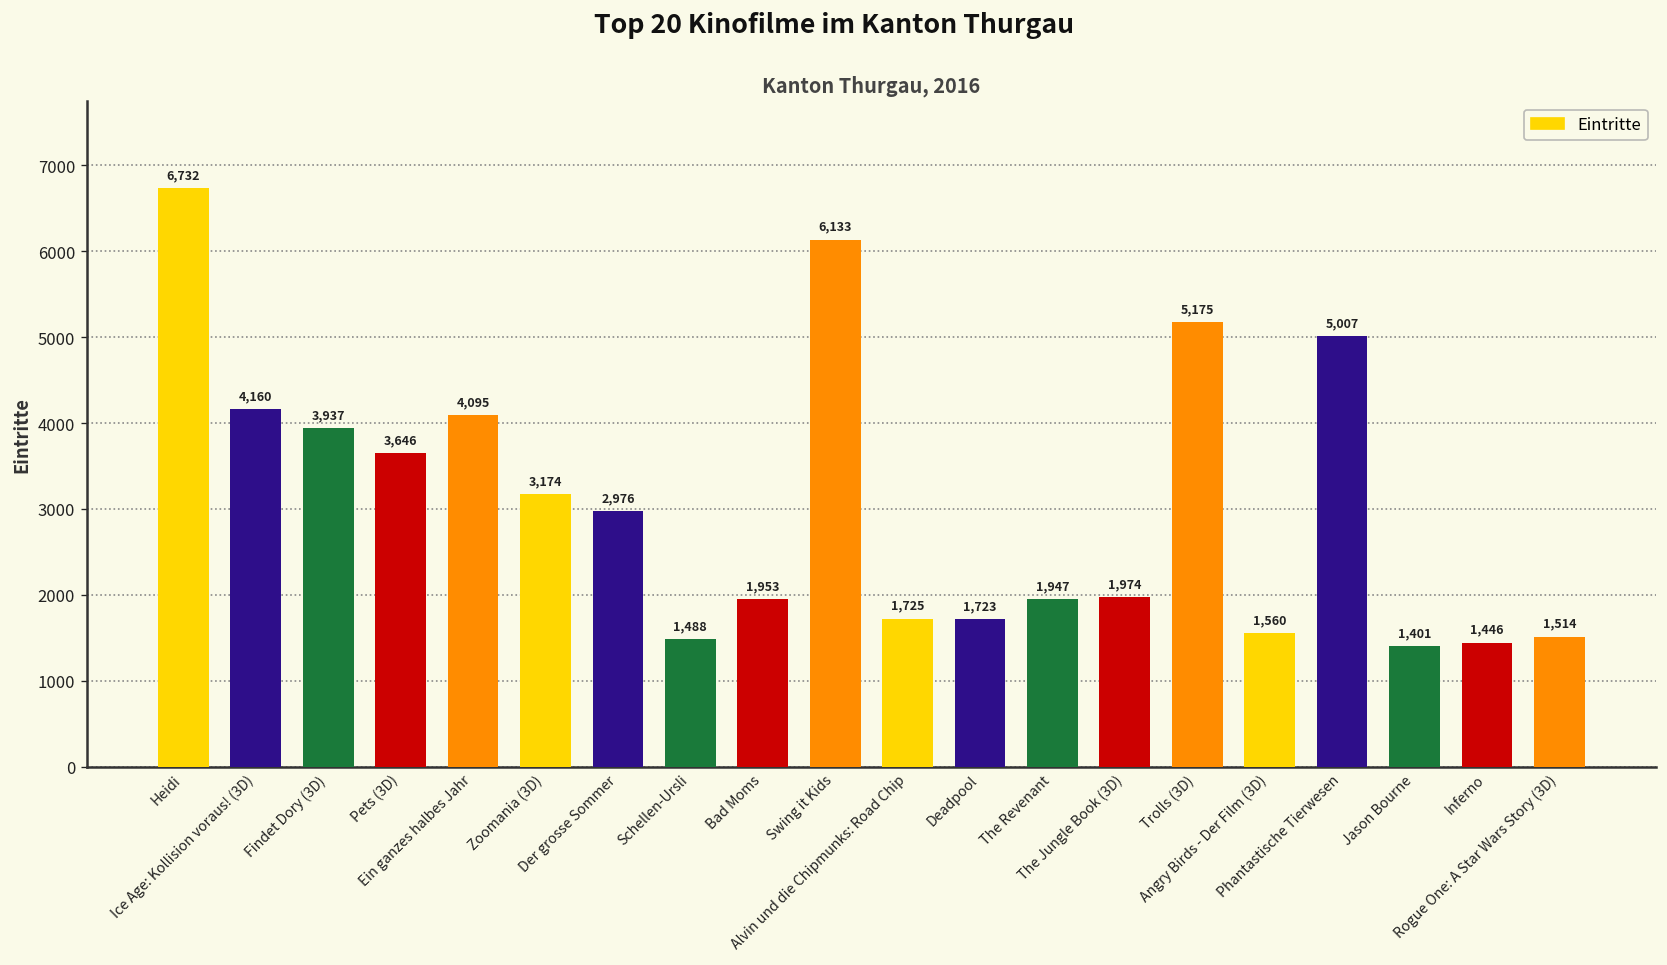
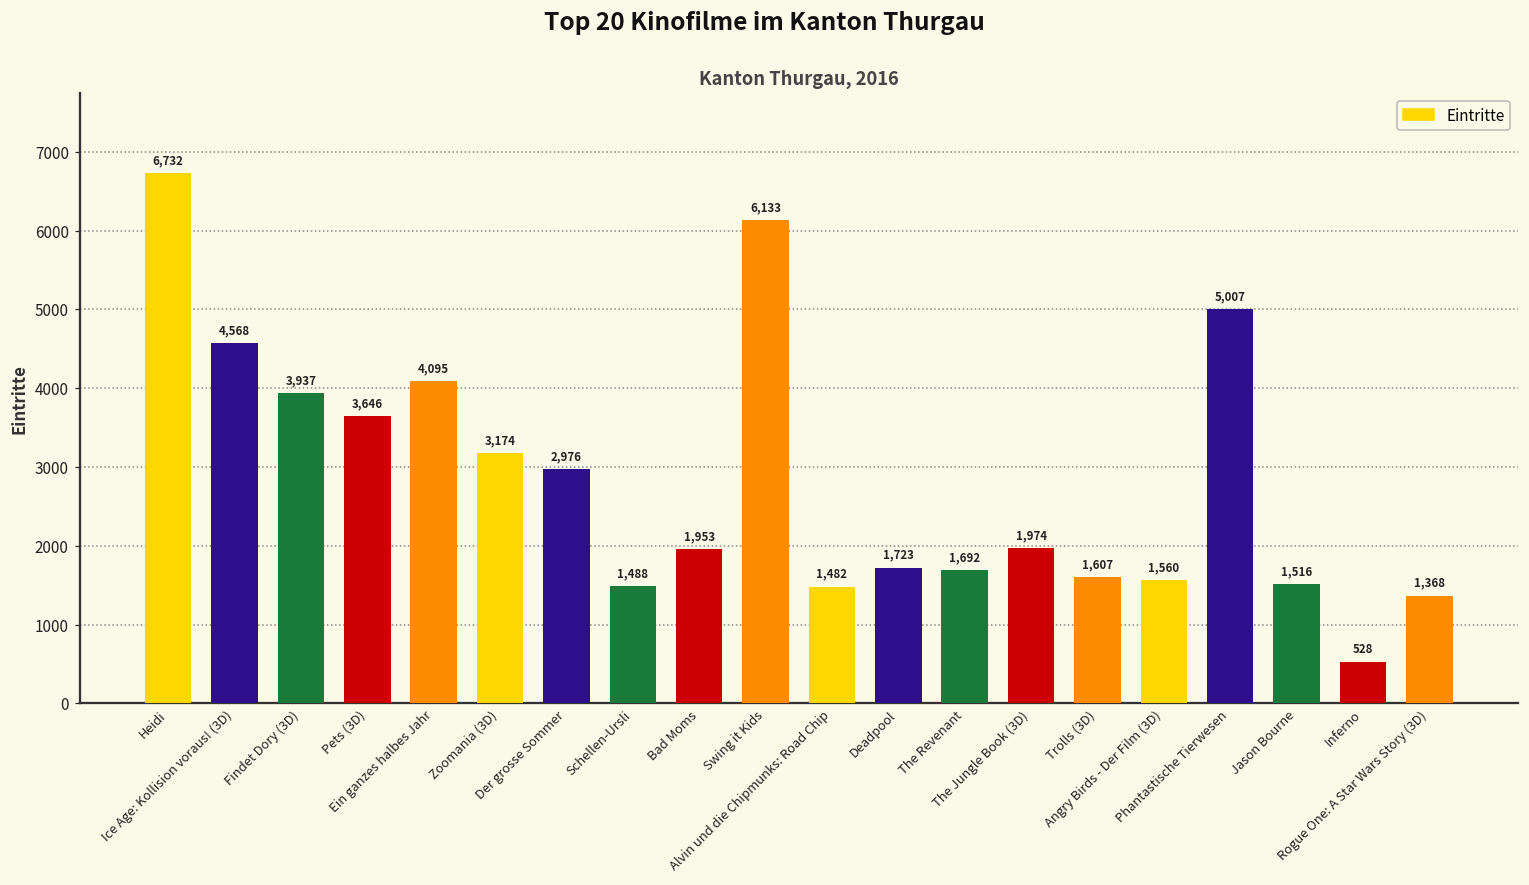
Ice Age: Kollision voraus! (3D): 4,160 -> 4,568
Alvin und die Chipmunks: Road Chip: 1,725 -> 1,482
The Revenant: 1,947 -> 1,692
Trolls (3D): 5,175 -> 1,607
Jason Bourne: 1,401 -> 1,516
Inferno: 1,446 -> 528
Rogue One: A Star Wars Story (3D): 1,514 -> 1,368
